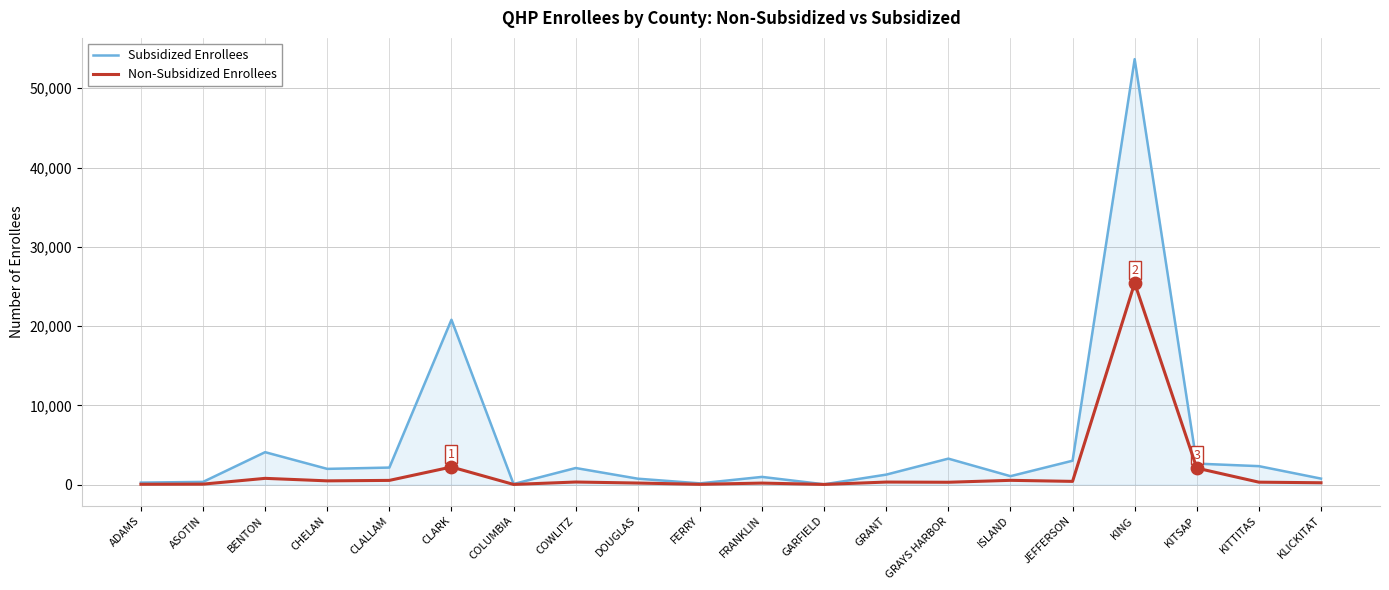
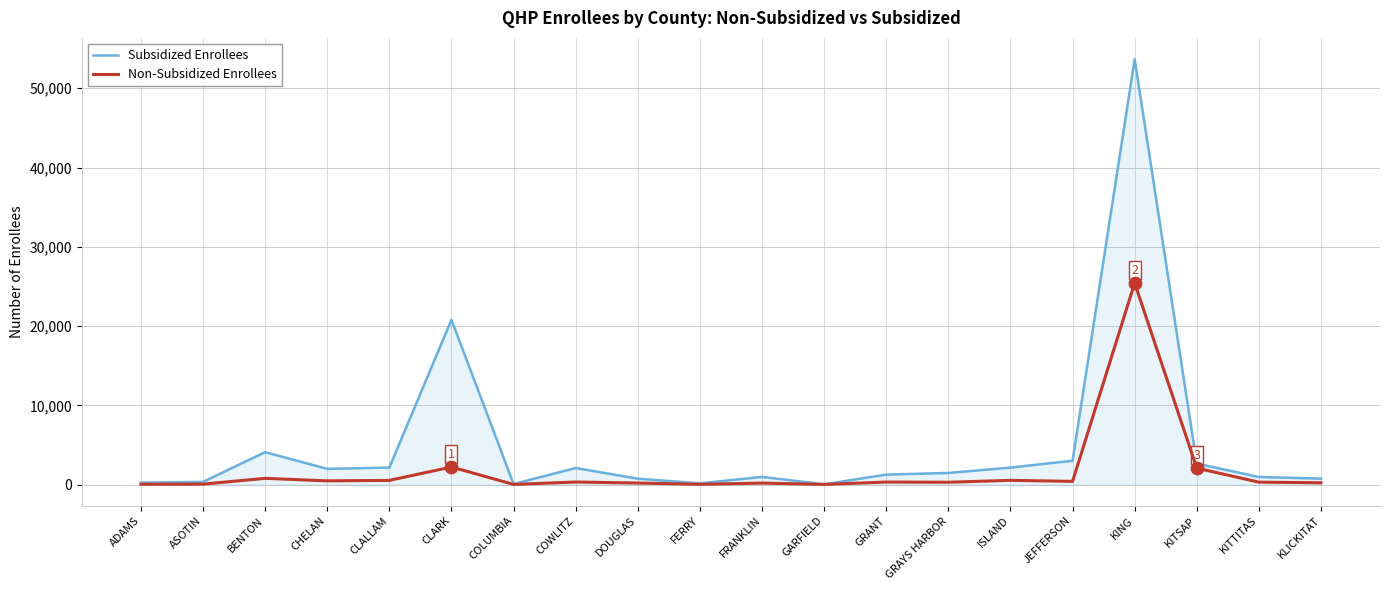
Subsidized Enrollees, GRAYS HARBOR: 3,000 -> 1,000
Subsidized Enrollees, ISLAND: 1,000 -> 2,000
Subsidized Enrollees, KITTITAS: 2,000 -> 1,000
